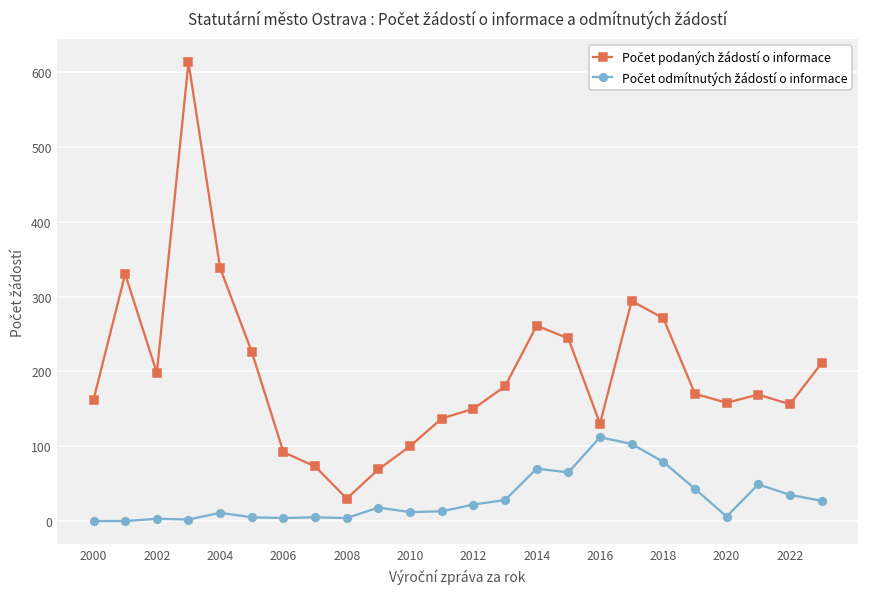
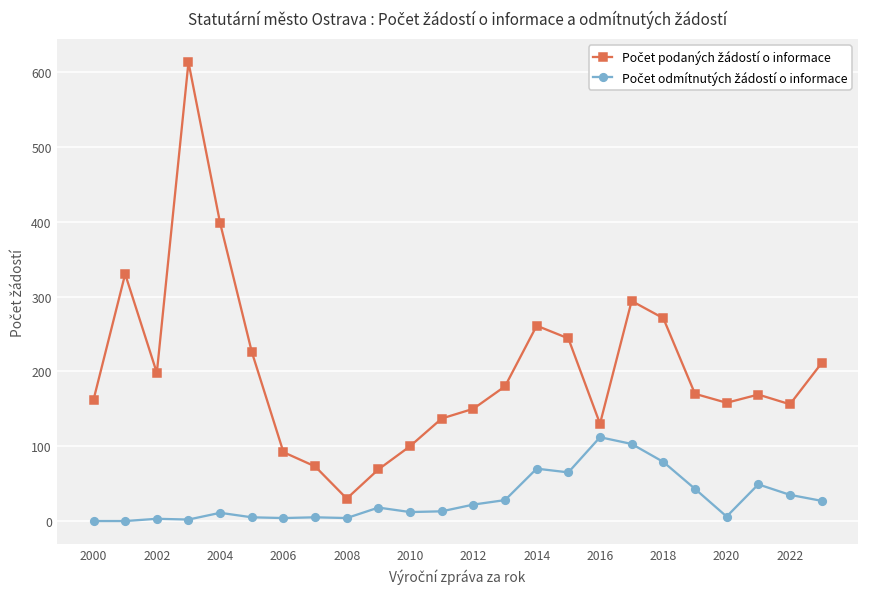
Počet podaných žádostí o informace, 2004: 340 -> 400
